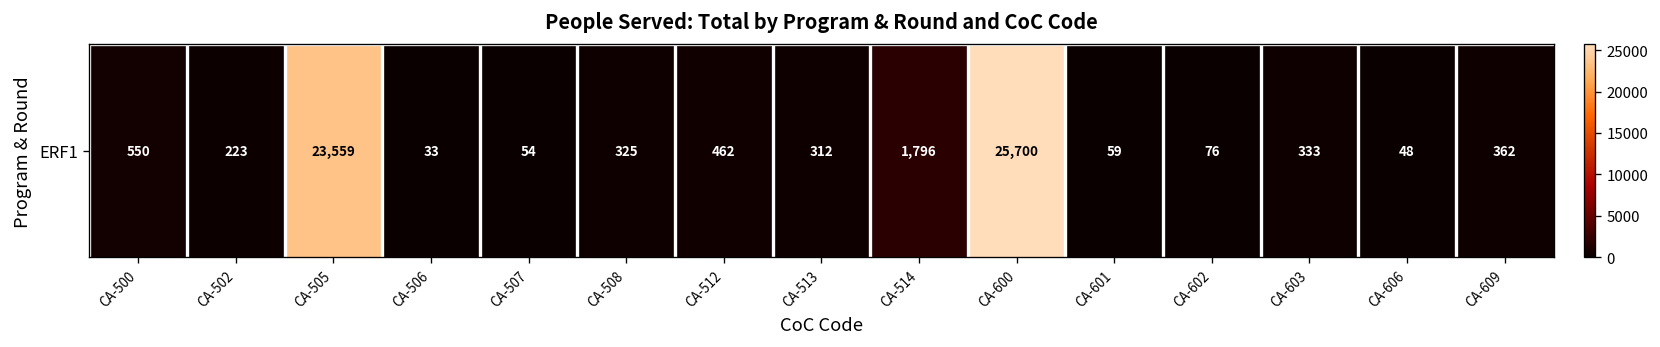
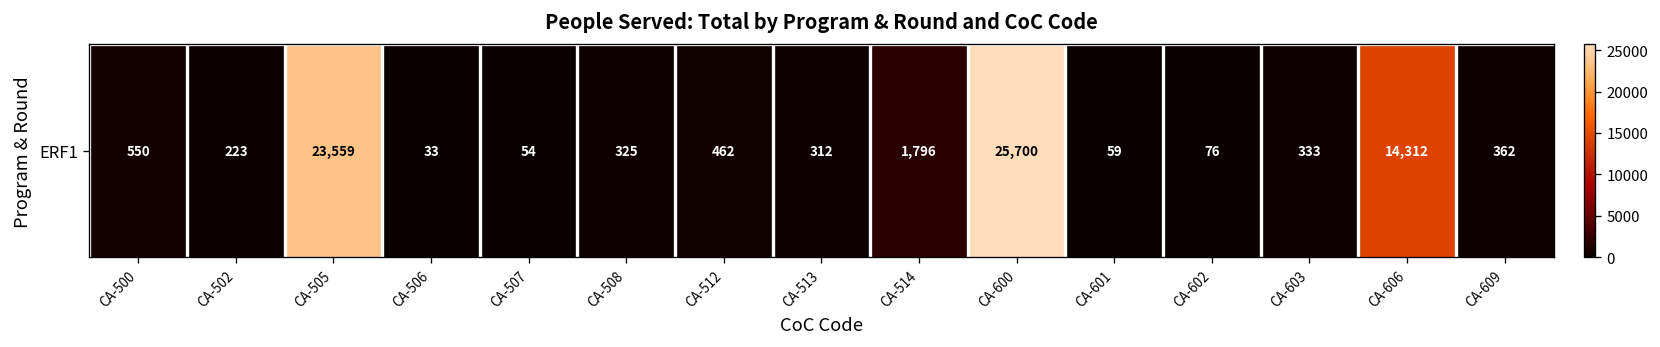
ERF1, CA-606: 48 -> 14,312
